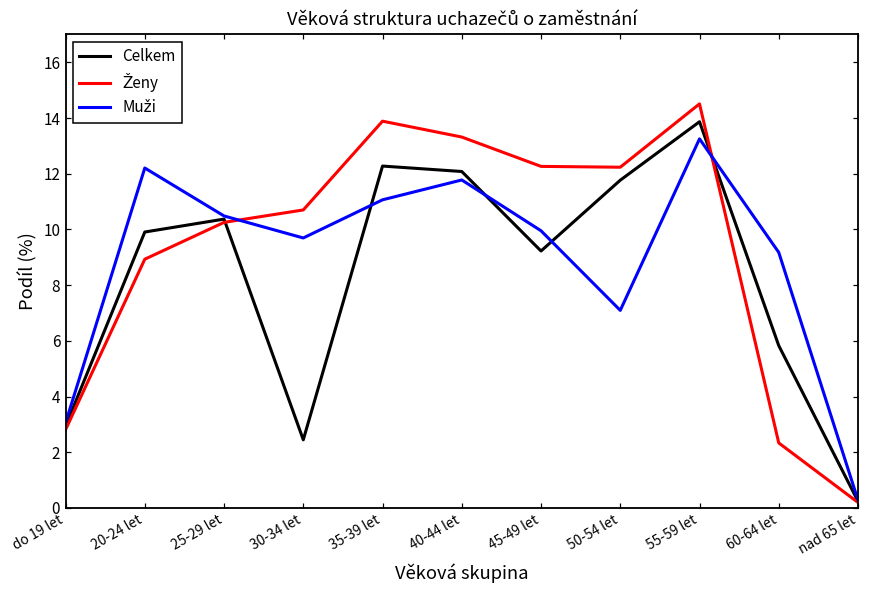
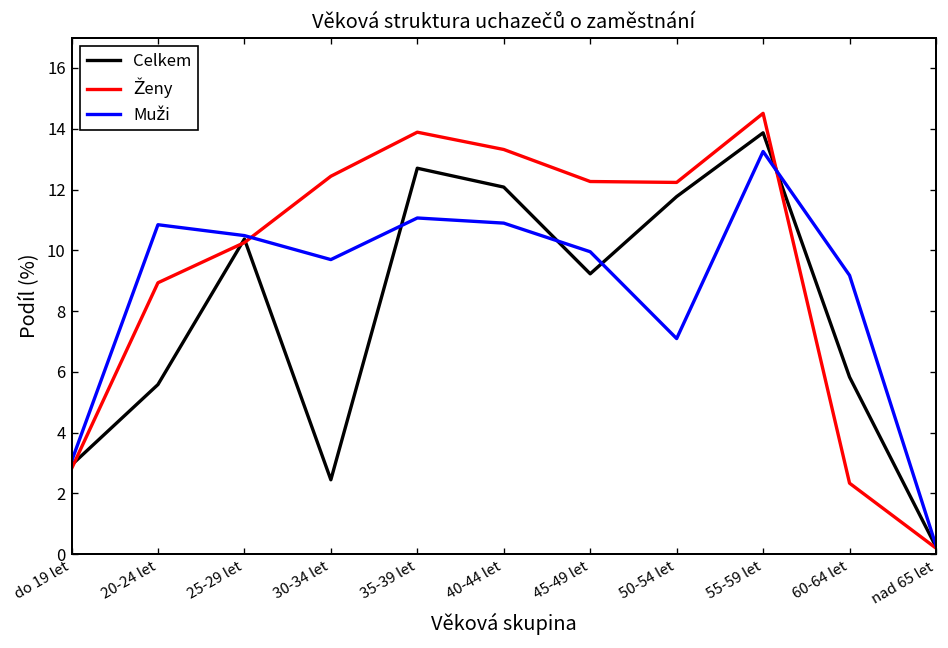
Celkem, 20-24 let: 9.9 -> 5.6
Muži, 20-24 let: 12.2 -> 10.8
Ženy, 30-34 let: 10.7 -> 12.4
Celkem, 35-39 let: 12.3 -> 12.7
Muži, 40-44 let: 11.8 -> 10.9
